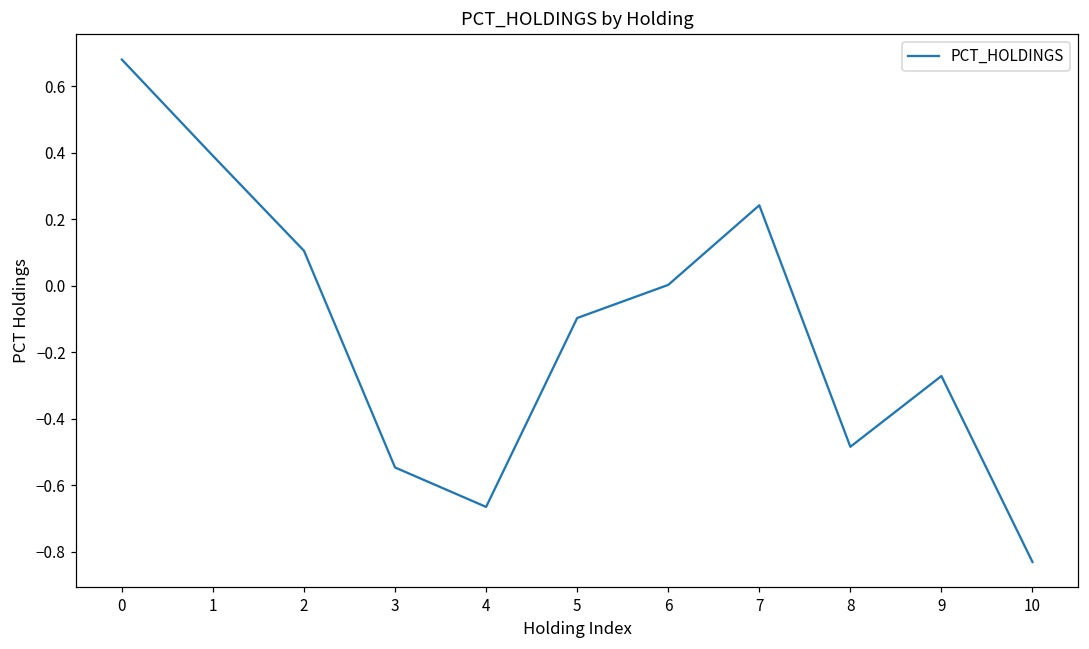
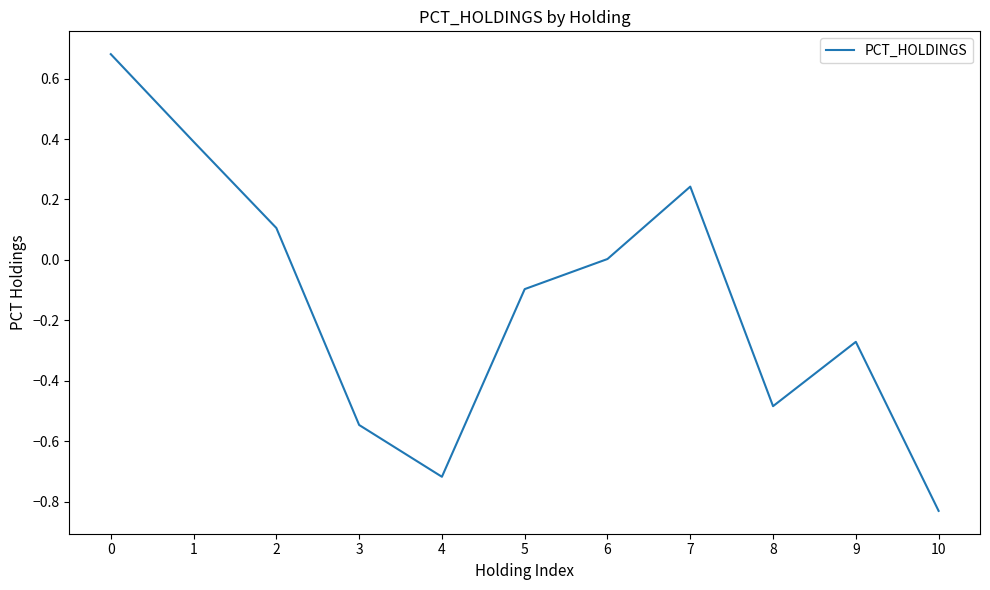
4: -0.66 -> -0.72
